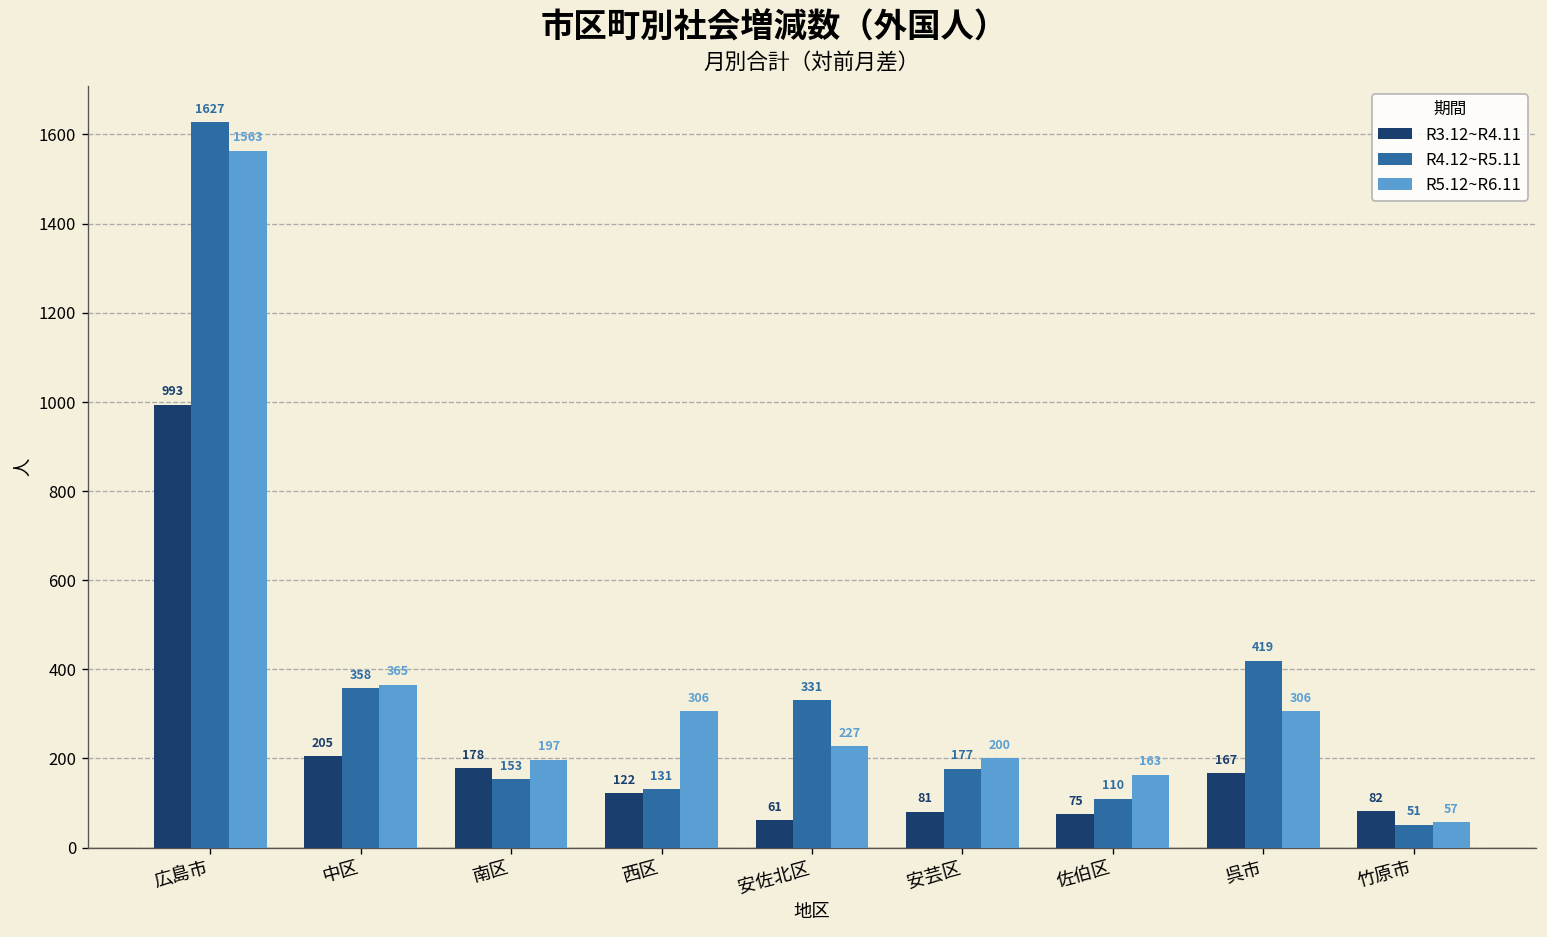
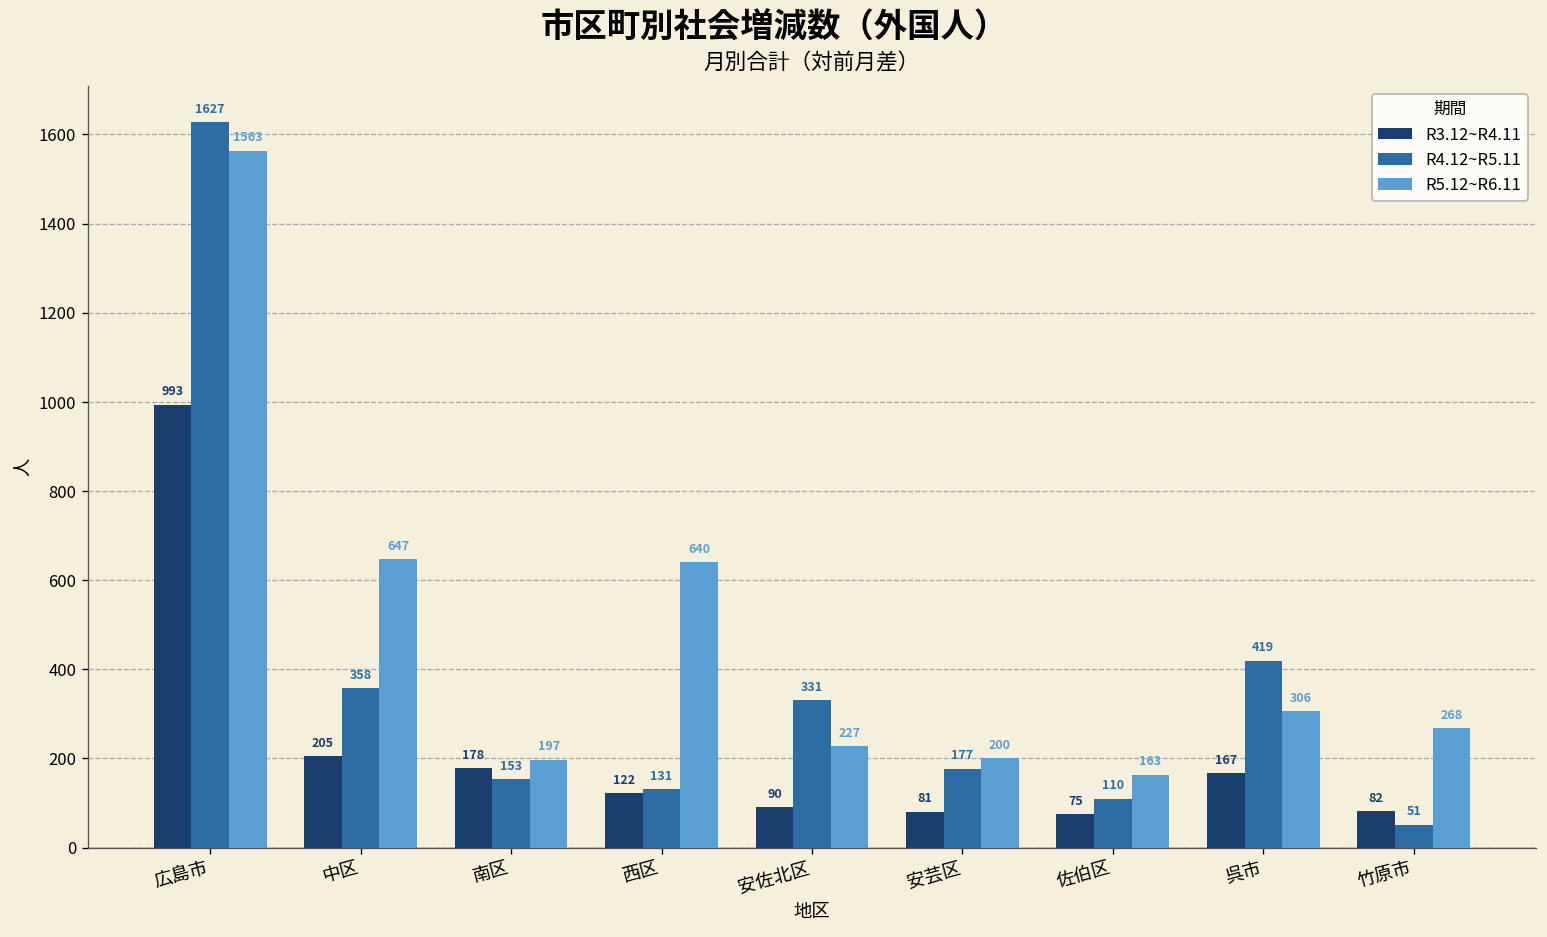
R5.12~R6.11, 中区: 365 -> 647
R5.12~R6.11, 西区: 306 -> 640
R3.12~R4.11, 安佐北区: 61 -> 90
R5.12~R6.11, 竹原市: 57 -> 268
